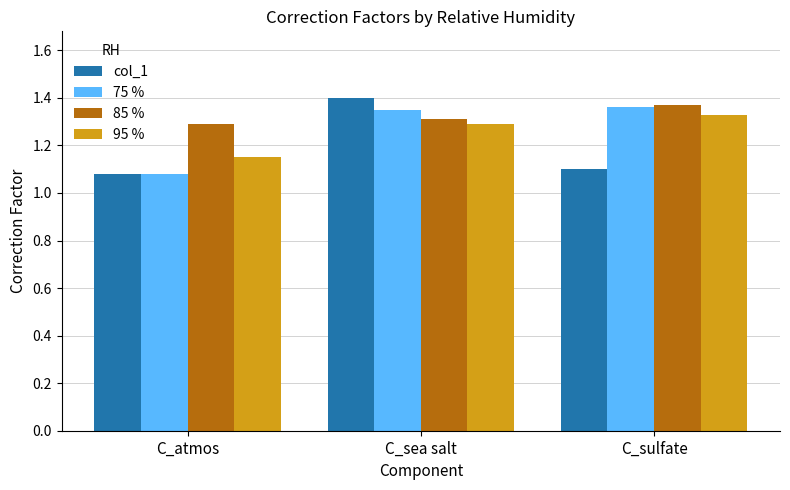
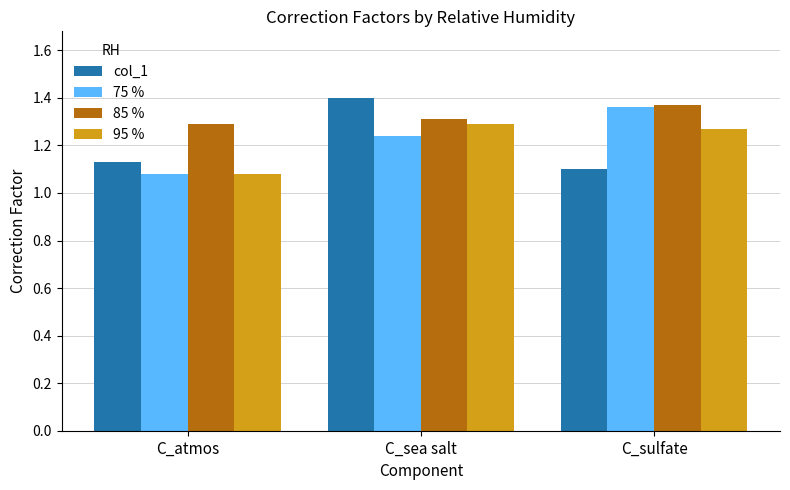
col_1, C_atmos: 1.08 -> 1.13
95 %, C_atmos: 1.15 -> 1.08
75 %, C_sea salt: 1.35 -> 1.24
95 %, C_sulfate: 1.33 -> 1.27
